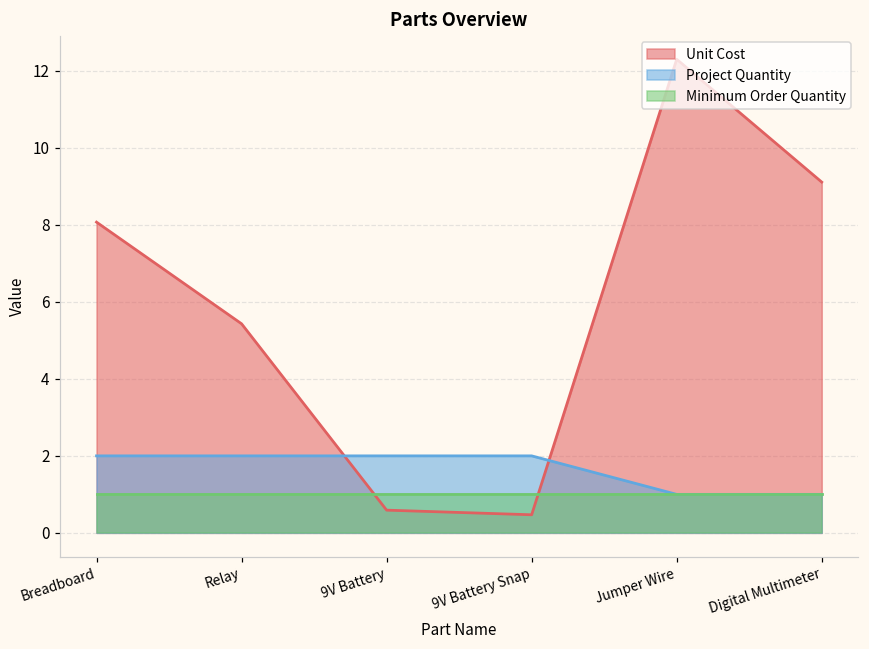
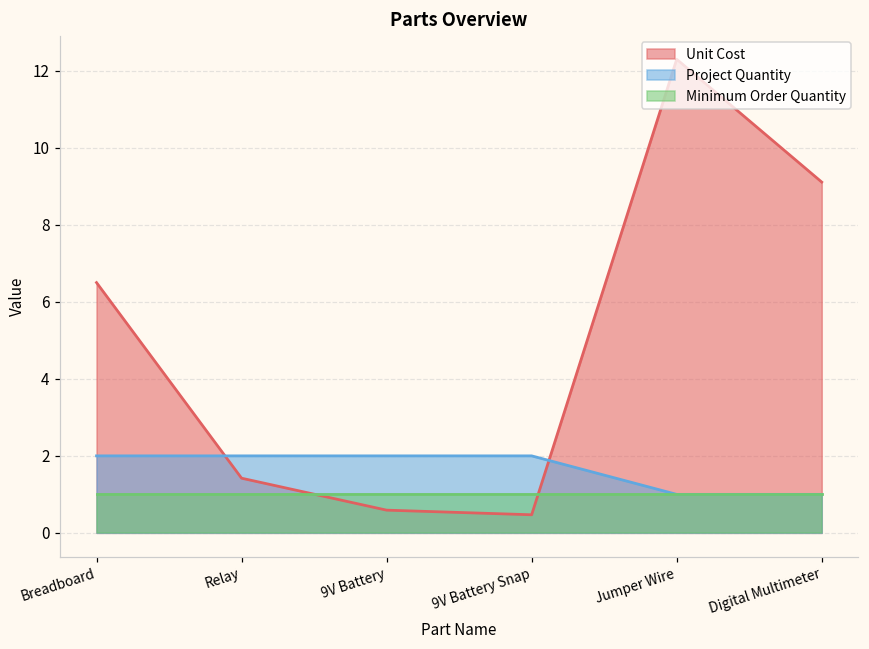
Unit Cost, Breadboard: 8.1 -> 6.5
Unit Cost, Relay: 5.4 -> 1.4
